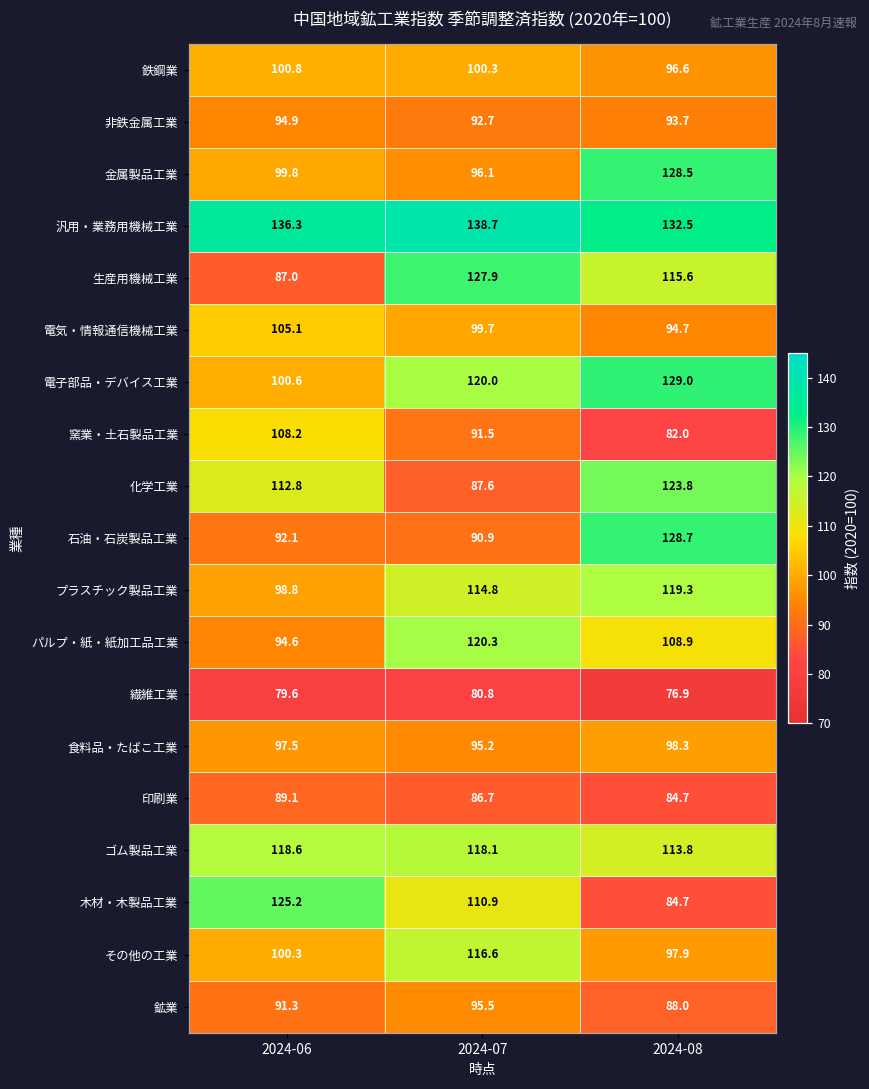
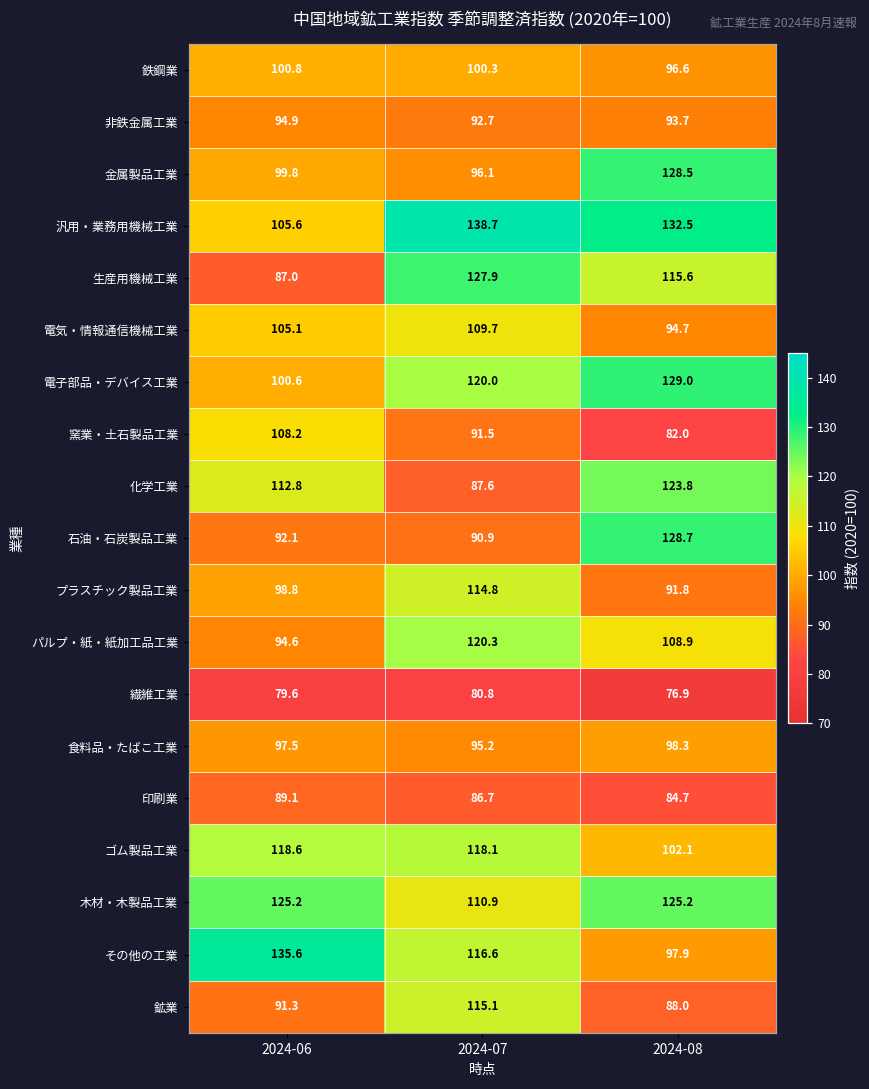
汎用・業務用機械工業, 2024-06: 136.3 -> 105.6
電気・情報通信機械工業, 2024-07: 99.7 -> 109.7
プラスチック製品工業, 2024-08: 119.3 -> 91.8
ゴム製品工業, 2024-08: 113.8 -> 102.1
木材・木製品工業, 2024-08: 84.7 -> 125.2
その他の工業, 2024-06: 100.3 -> 135.6
鉱業, 2024-07: 95.5 -> 115.1
